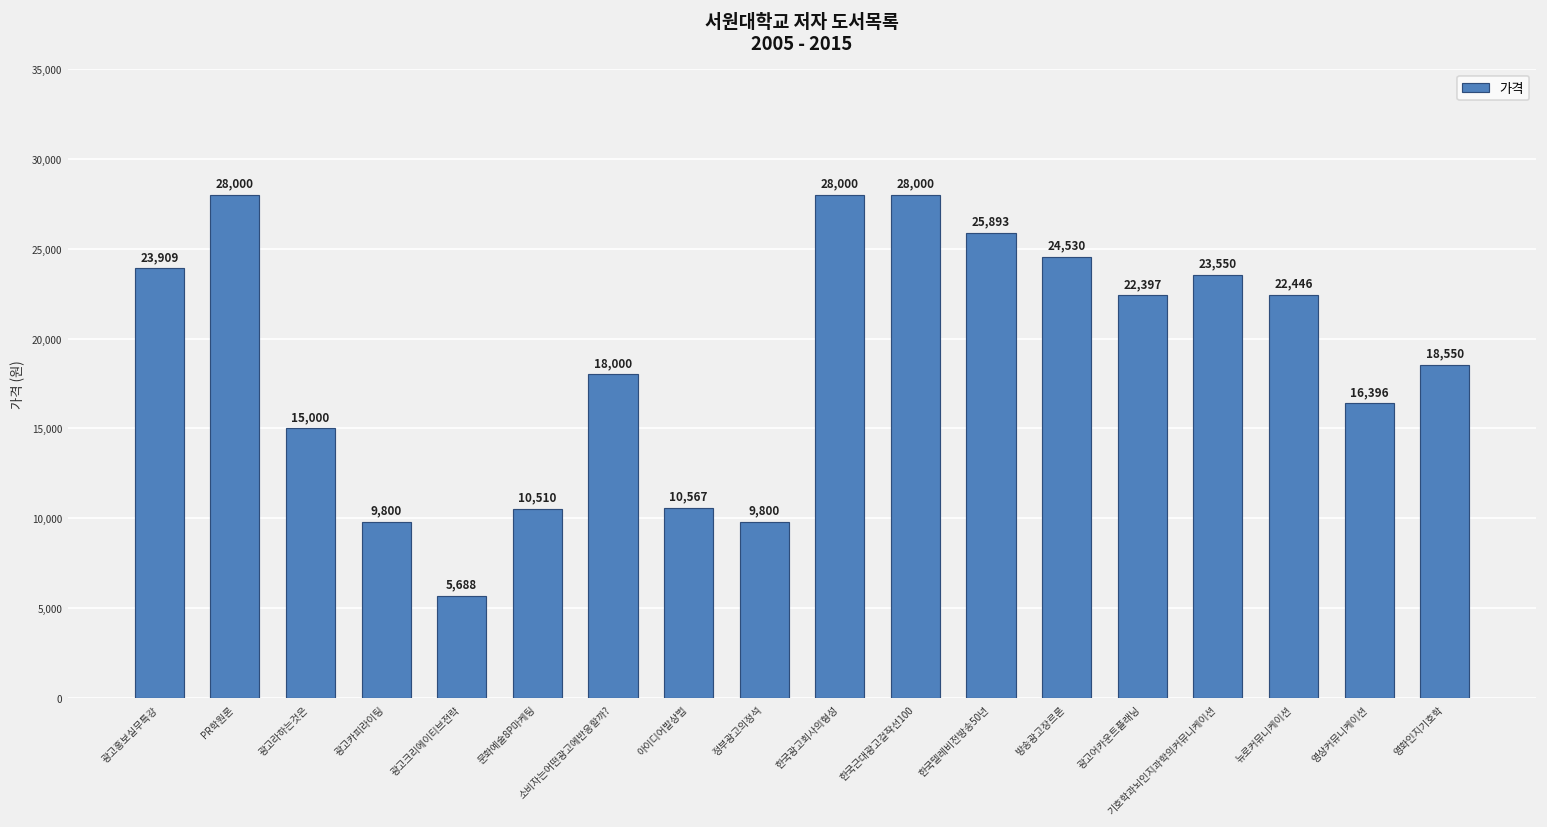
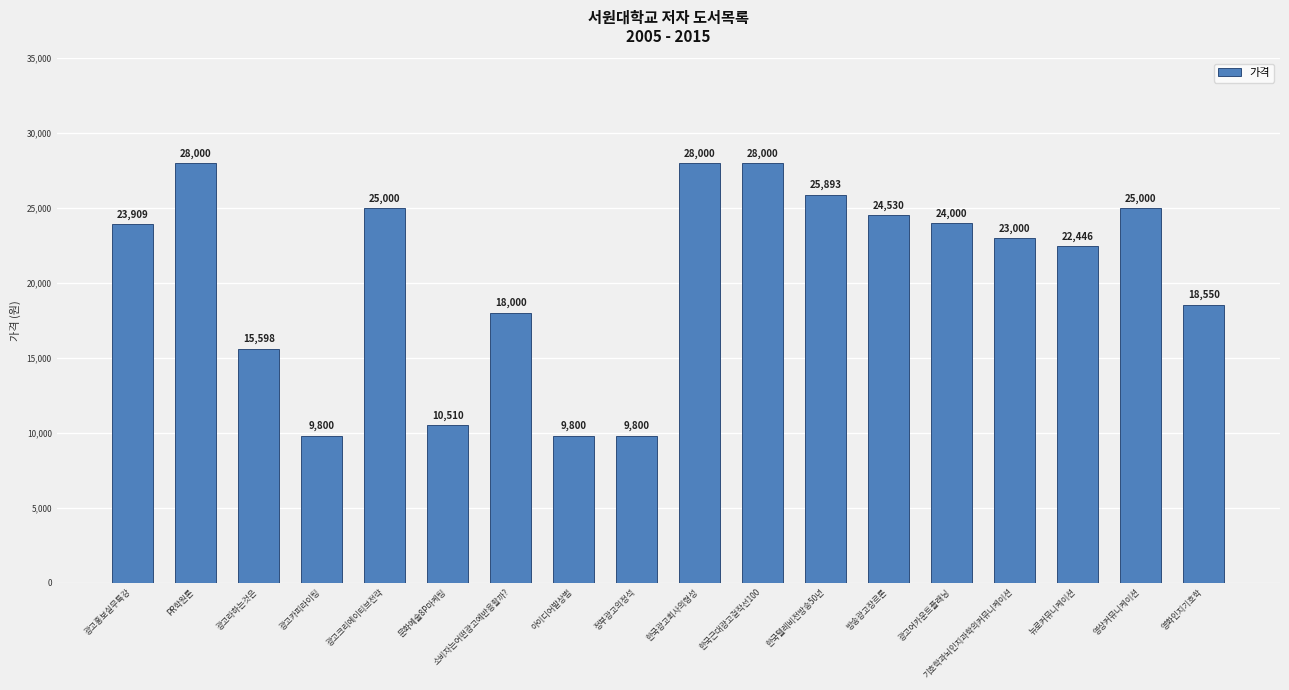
광고라하는것은: 15,000 -> 15,598
광고크리에이티브전략: 5,688 -> 25,000
아이디어발상법: 10,567 -> 9,800
광고어카운트플래닝: 22,397 -> 24,000
기호학과뇌인지과학의커뮤니케이션: 23,550 -> 23,000
영상커뮤니케이션: 16,396 -> 25,000
